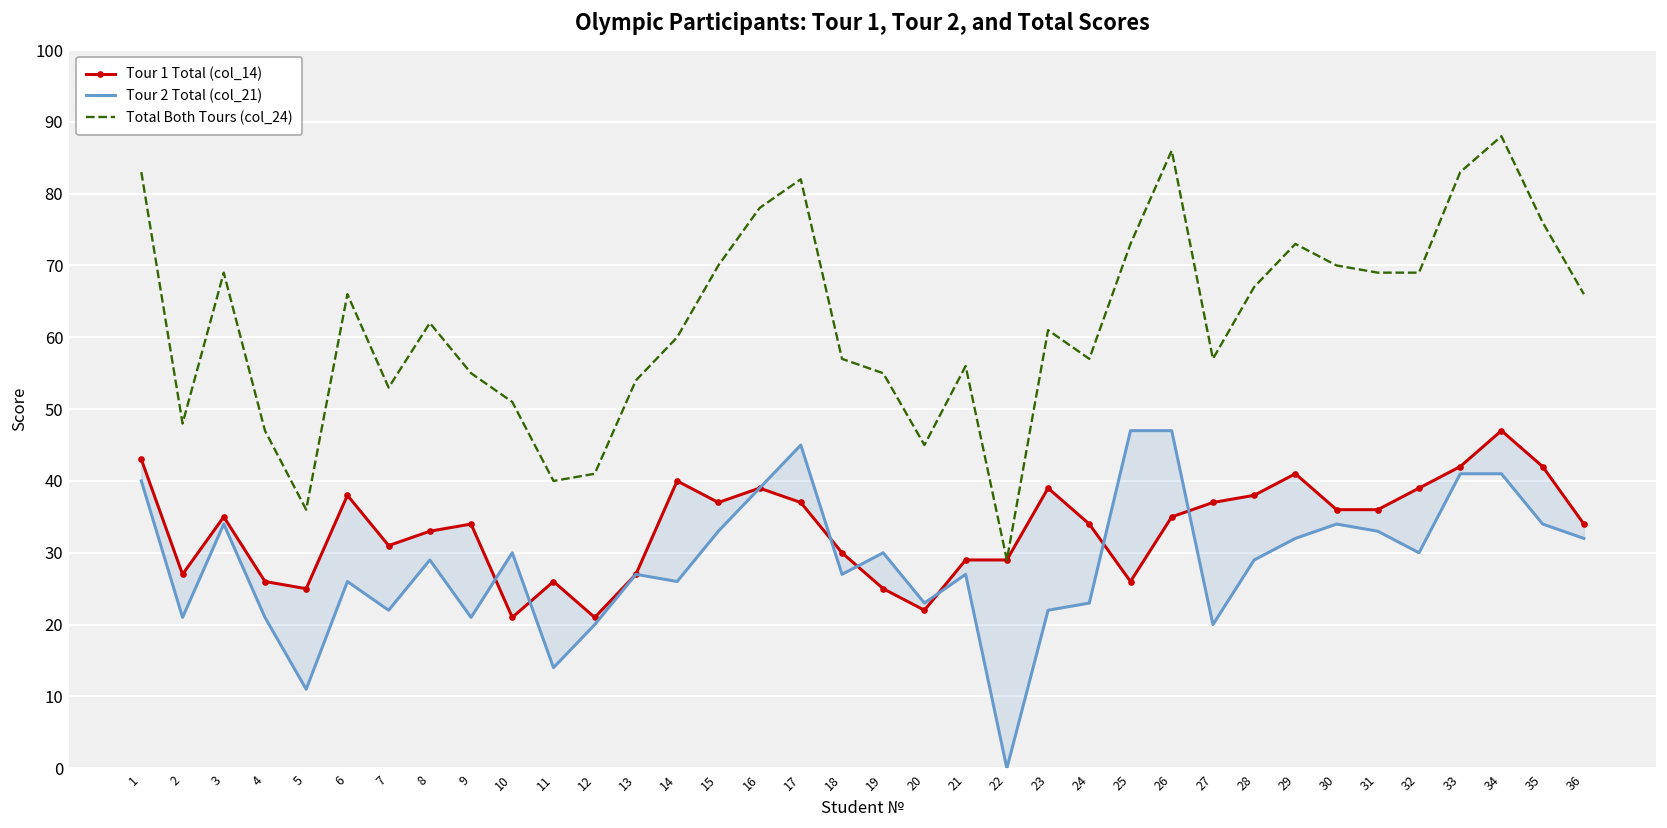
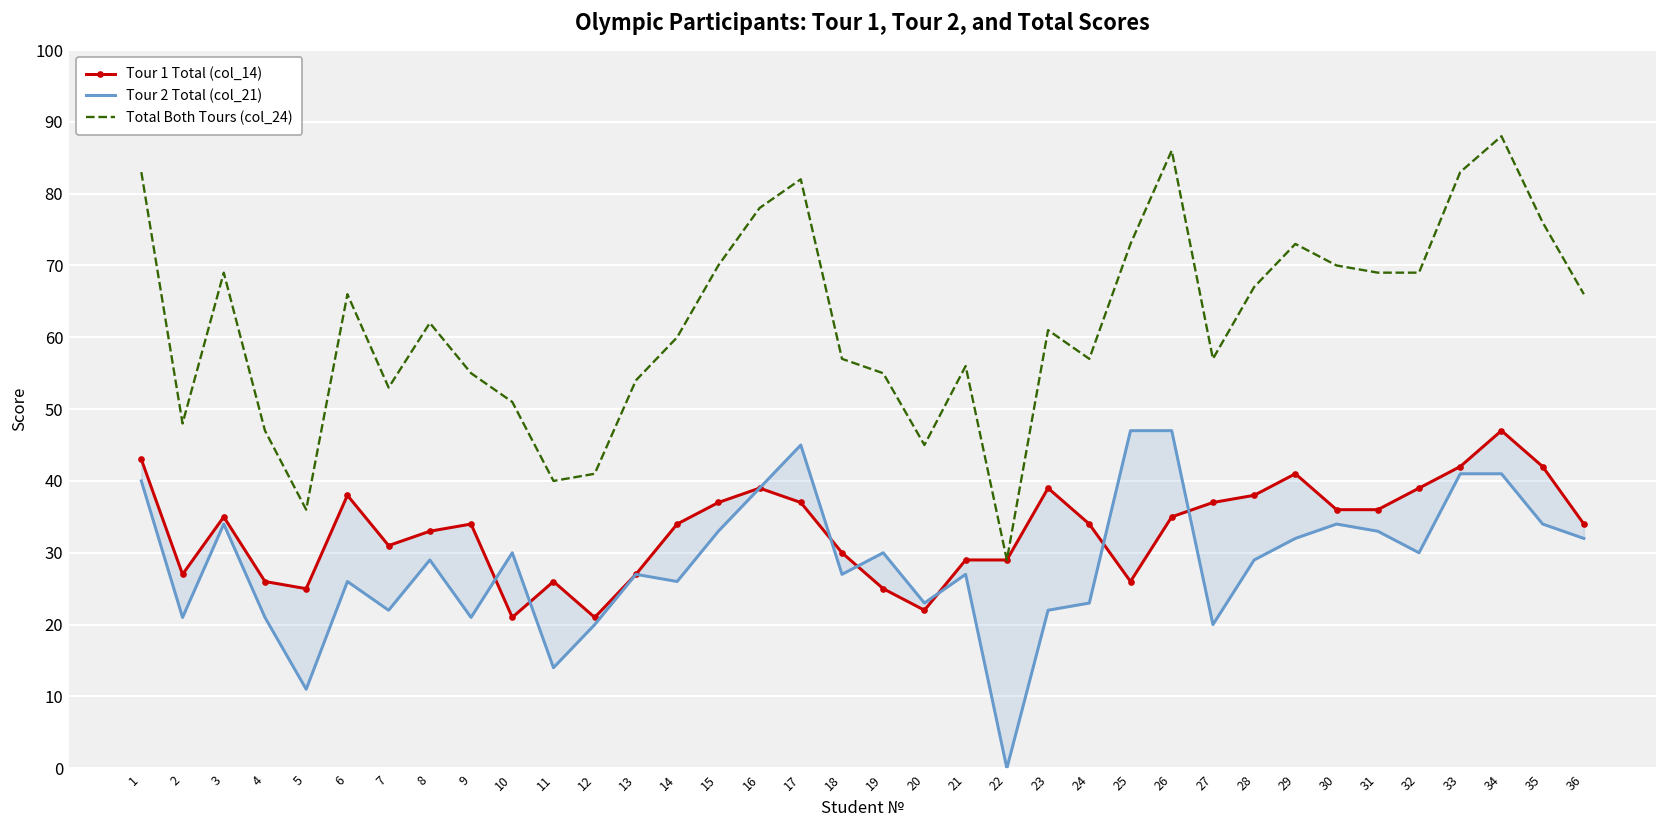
Tour 1 Total (col_14), 14: 40 -> 34
